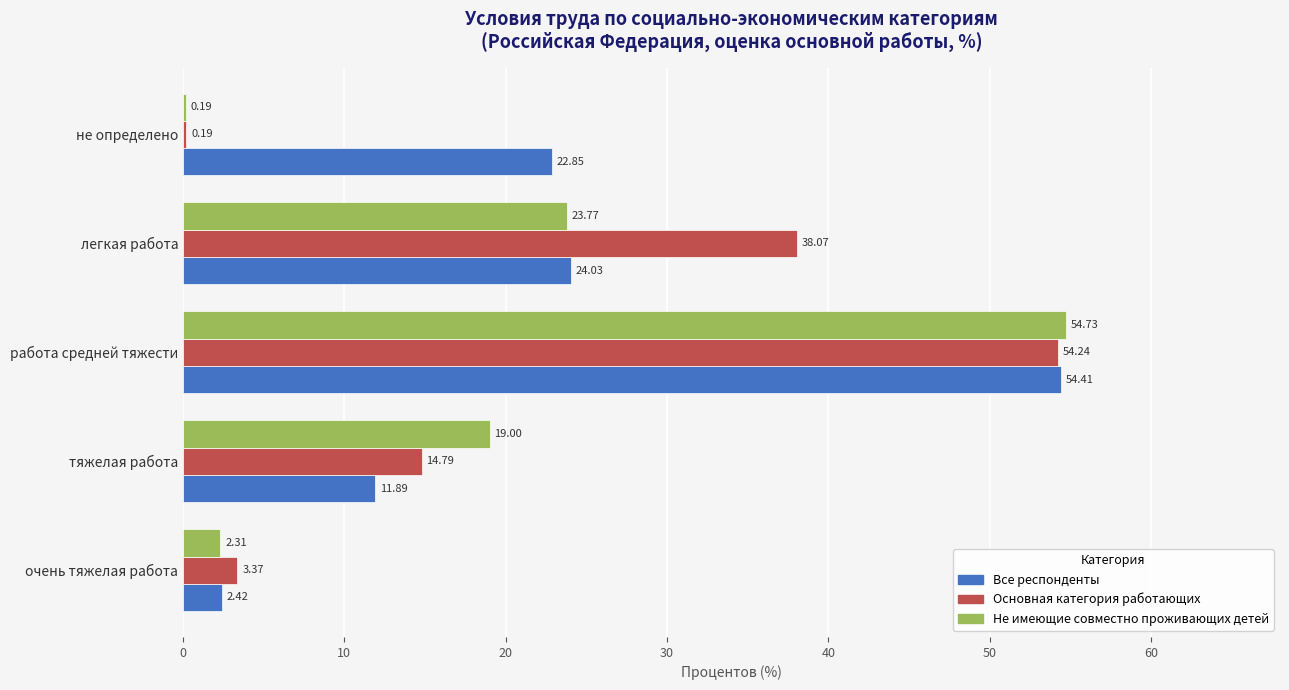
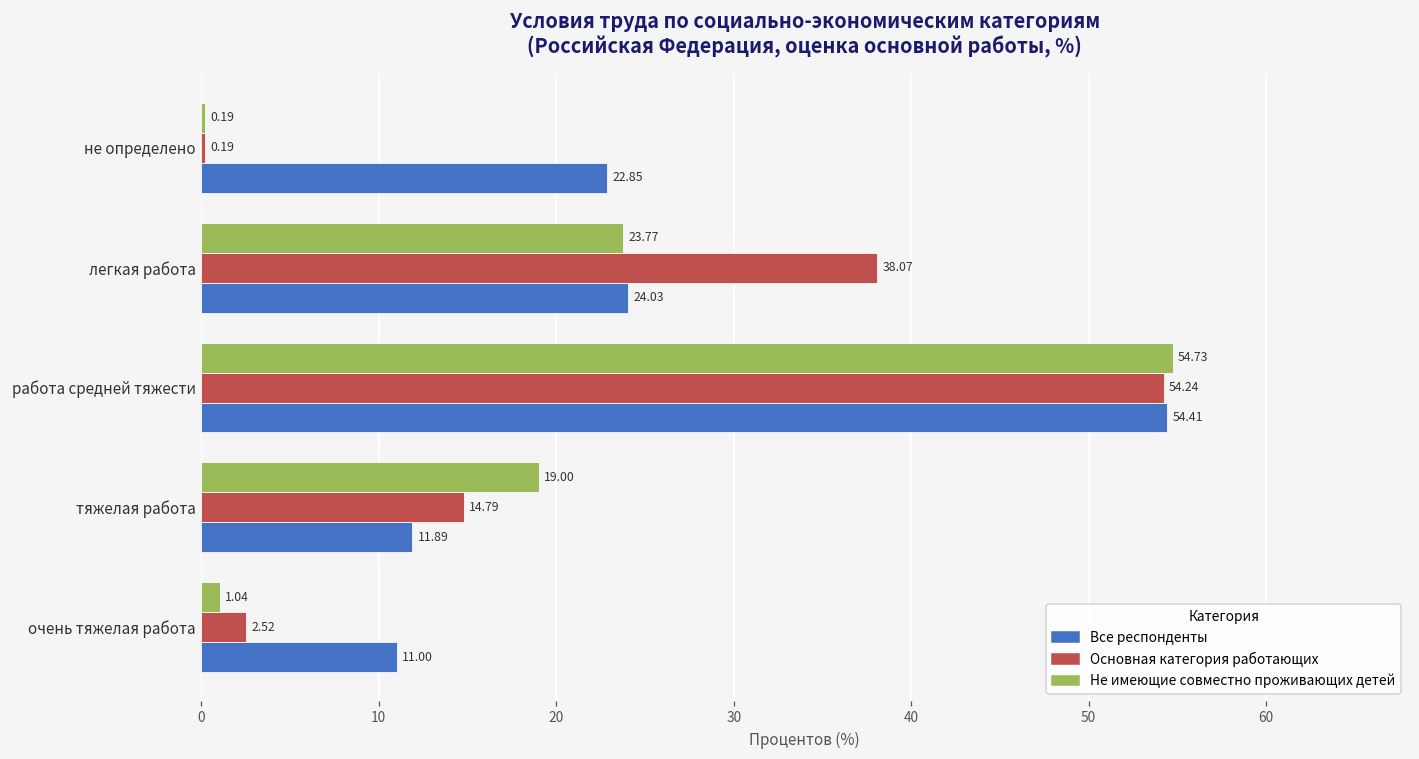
Не имеющие совместно проживающих детей, очень тяжелая работа: 2.31 -> 1.04
Основная категория работающих, очень тяжелая работа: 3.37 -> 2.52
Все респонденты, очень тяжелая работа: 2.42 -> 11.00
